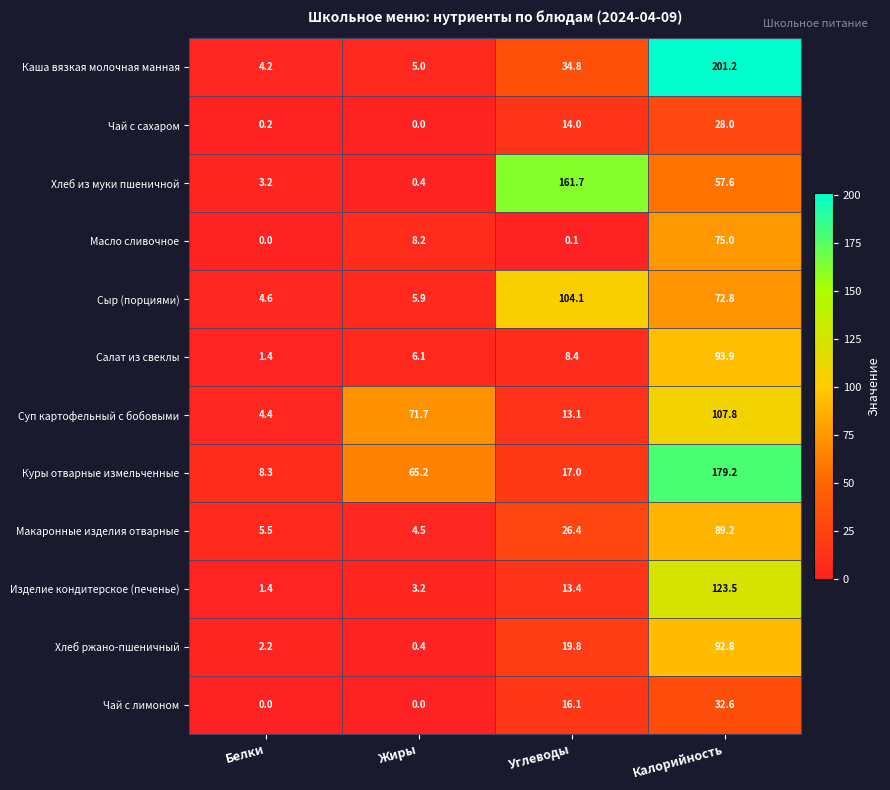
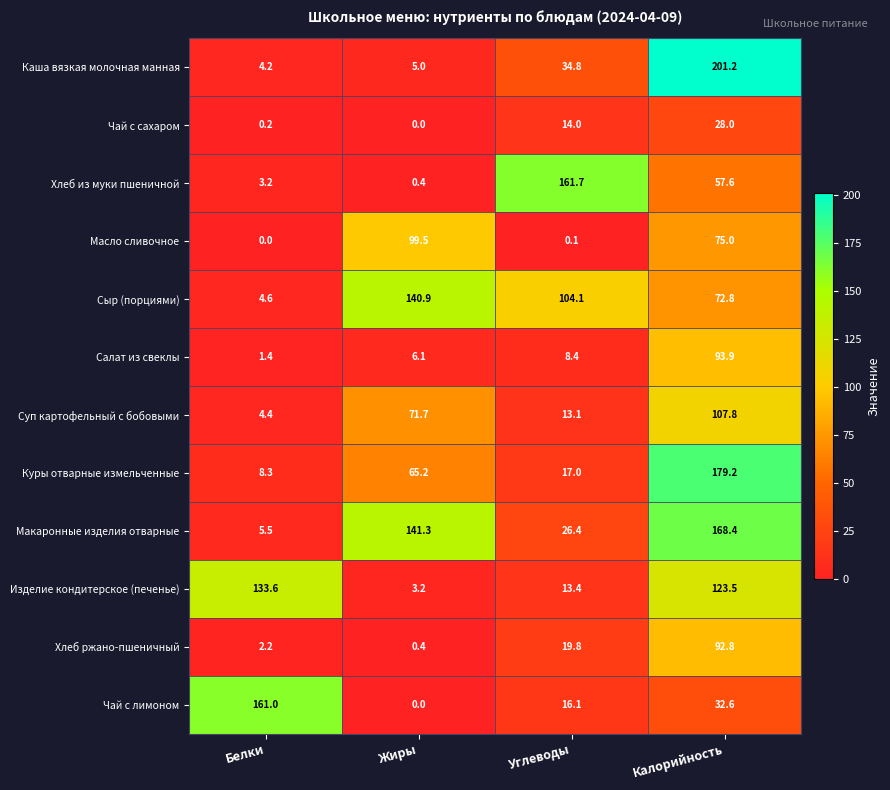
Масло сливочное, Жиры: 8.2 -> 99.5
Сыр (порциями), Жиры: 5.9 -> 140.9
Макаронные изделия отварные, Жиры: 4.5 -> 141.3
Макаронные изделия отварные, Калорийность: 89.2 -> 168.4
Изделие кондитерское (печенье), Белки: 1.4 -> 133.6
Чай с лимоном, Белки: 0.0 -> 161.0
